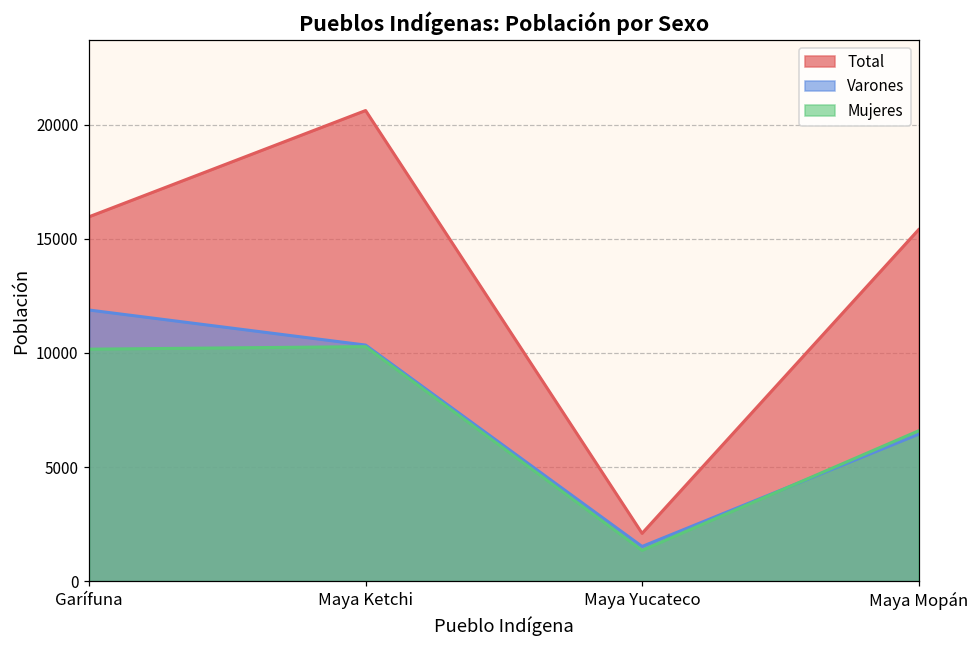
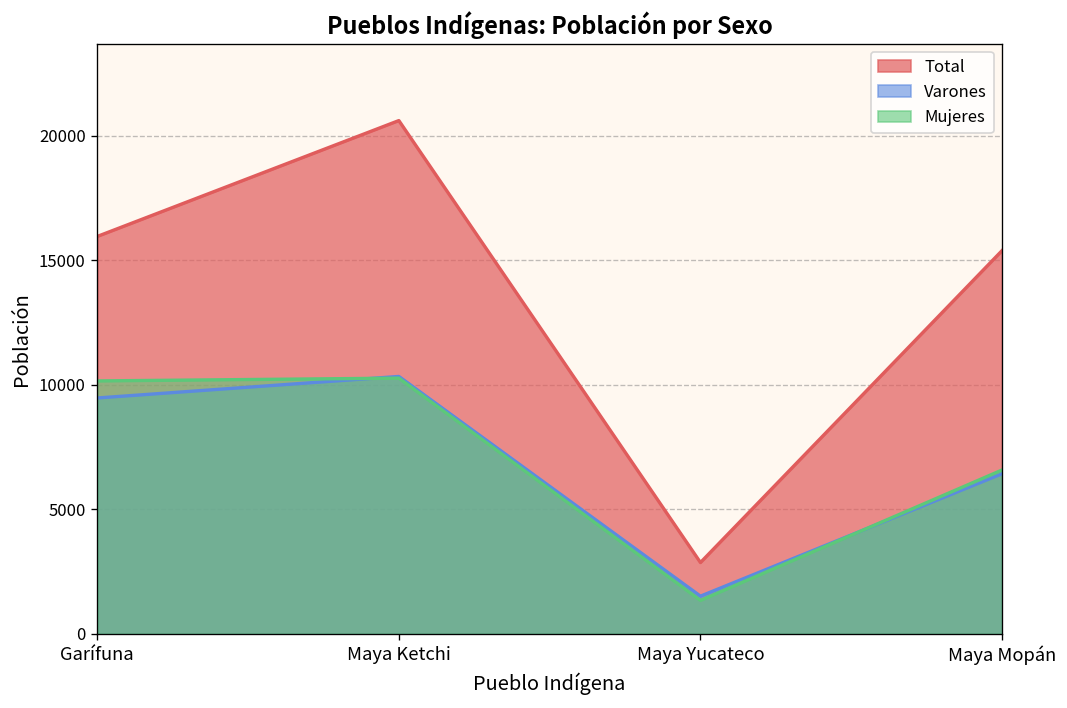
Varones, Garífuna: 11900 -> 9500
Total, Maya Yucateco: 2100 -> 2900
